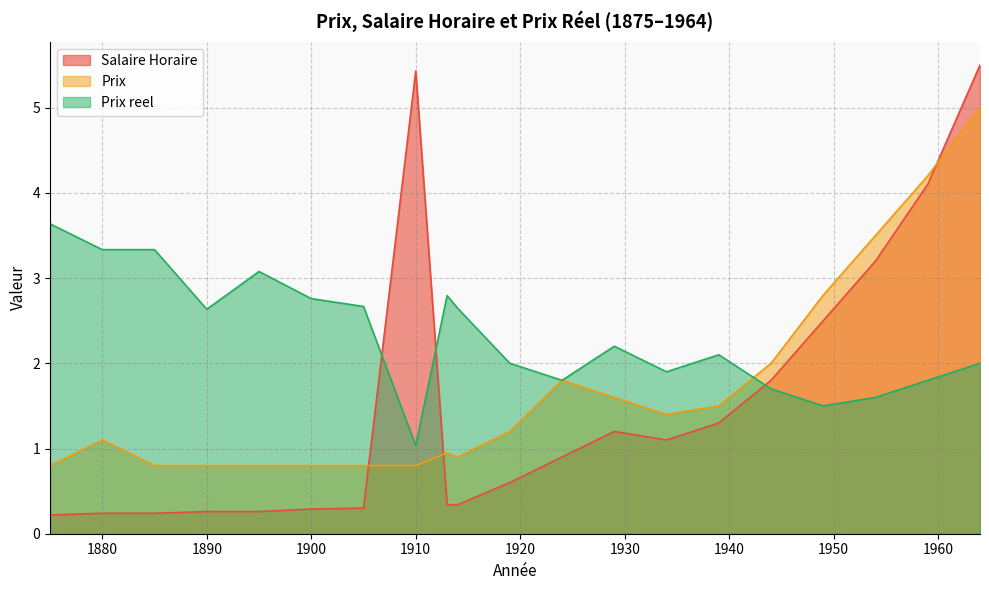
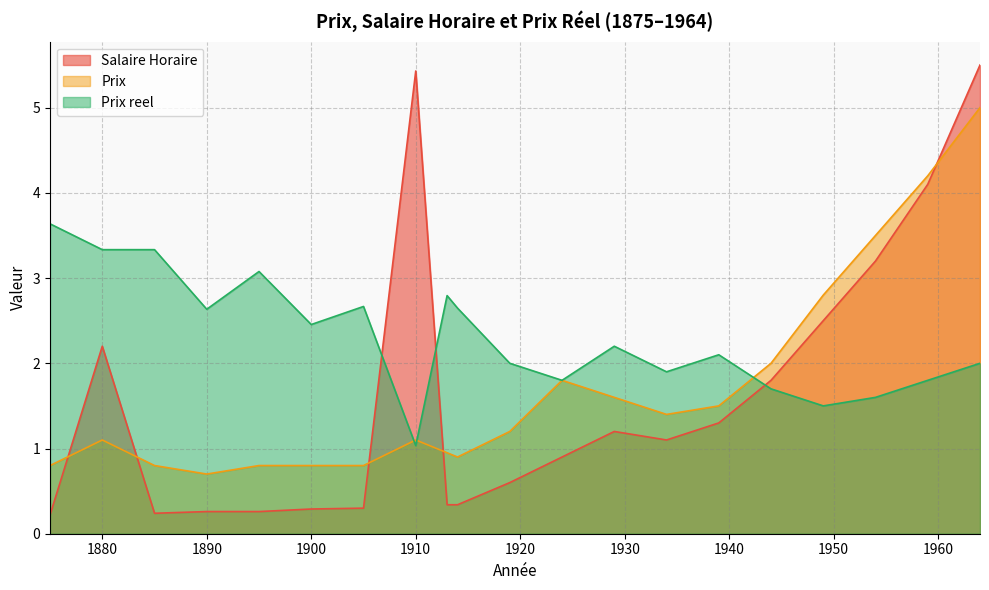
Salaire Horaire, 1880: 0.2 -> 2.2
Prix, 1890: 0.8 -> 0.7
Prix reel, 1900: 2.8 -> 2.5
Prix, 1910: 0.8 -> 1.1
